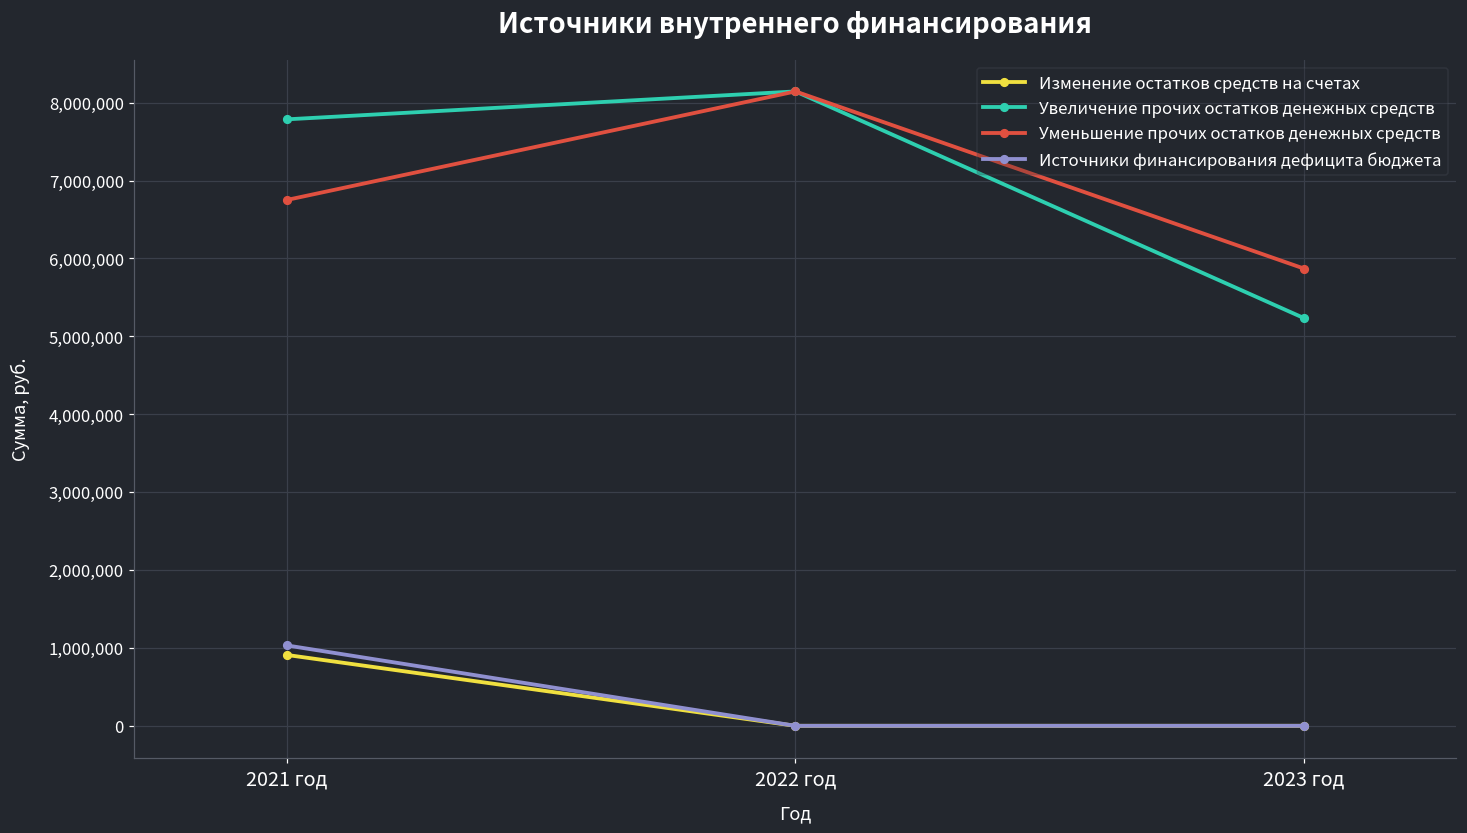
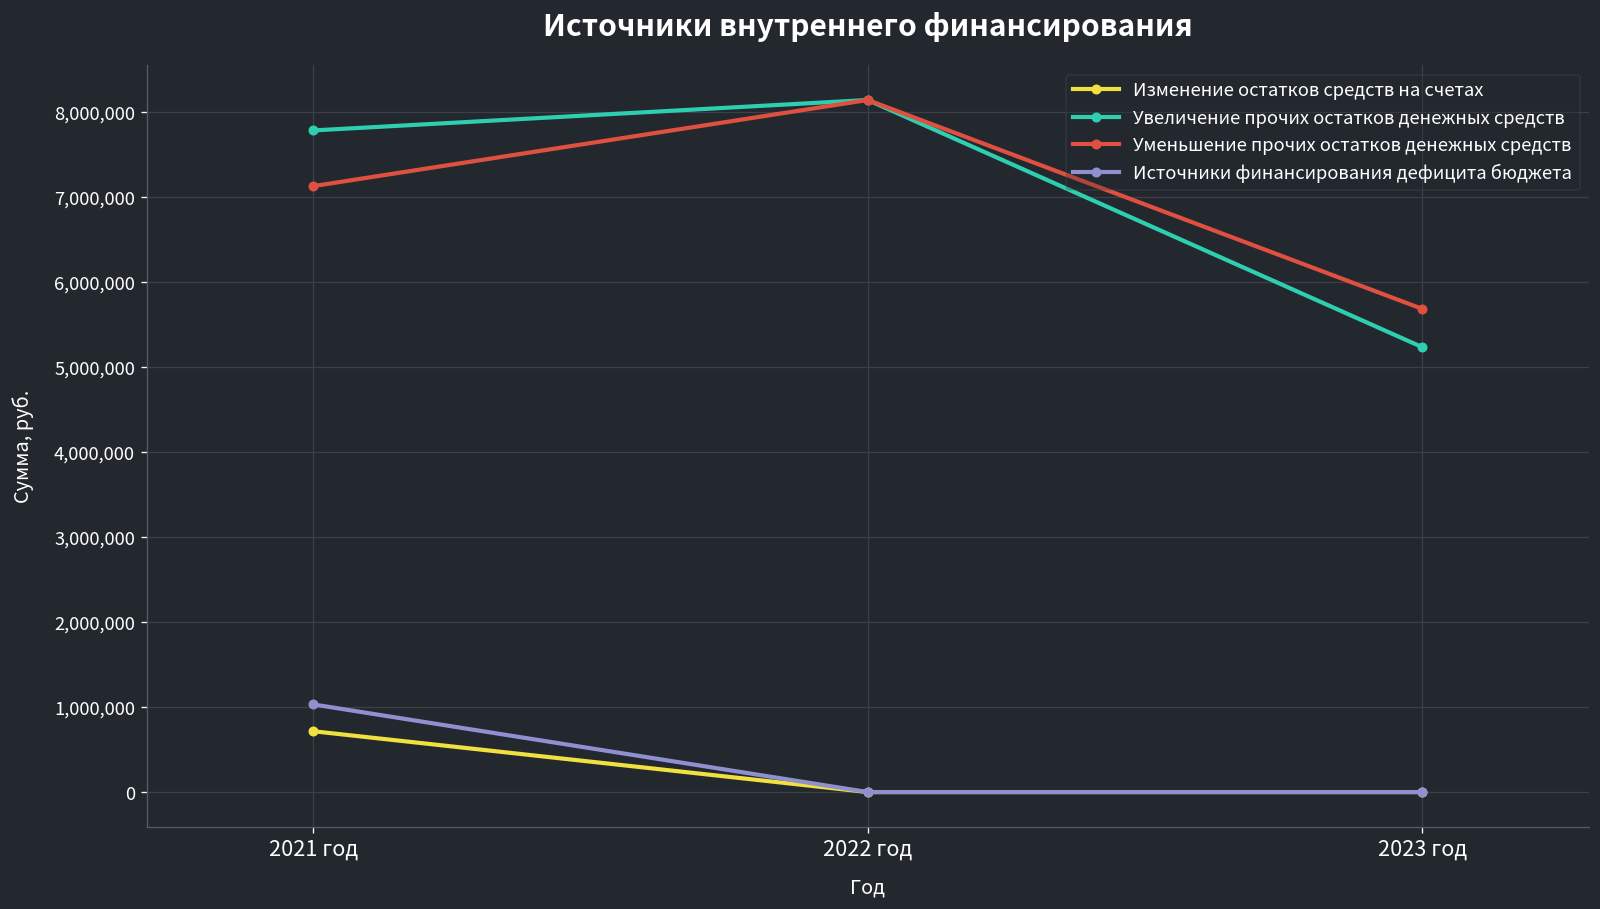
Изменение остатков средств на счетах, 2021 год: 900,000 -> 700,000
Уменьшение прочих остатков денежных средств, 2021 год: 6,800,000 -> 7,100,000
Уменьшение прочих остатков денежных средств, 2023 год: 5,900,000 -> 5,700,000
